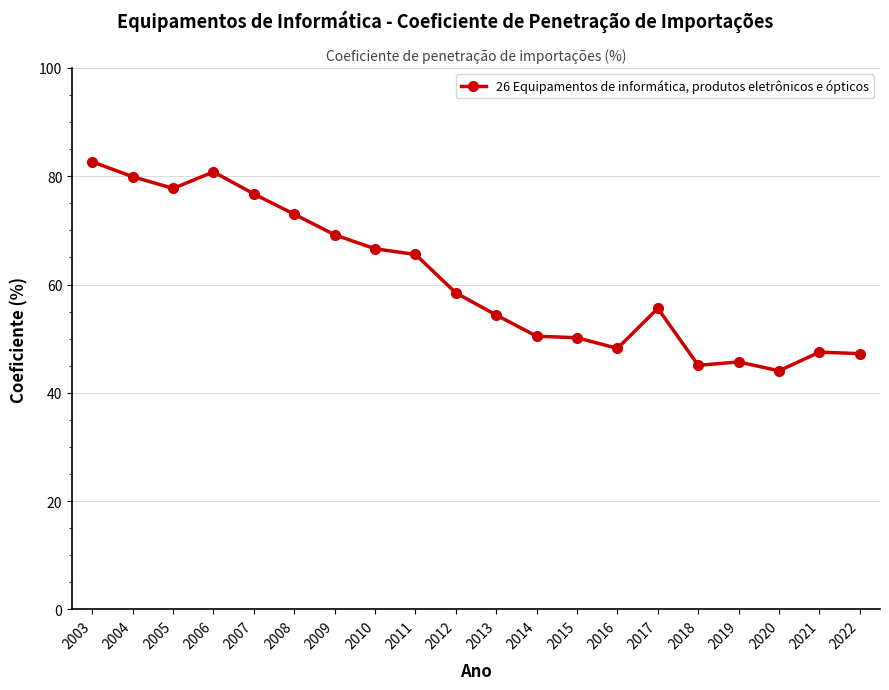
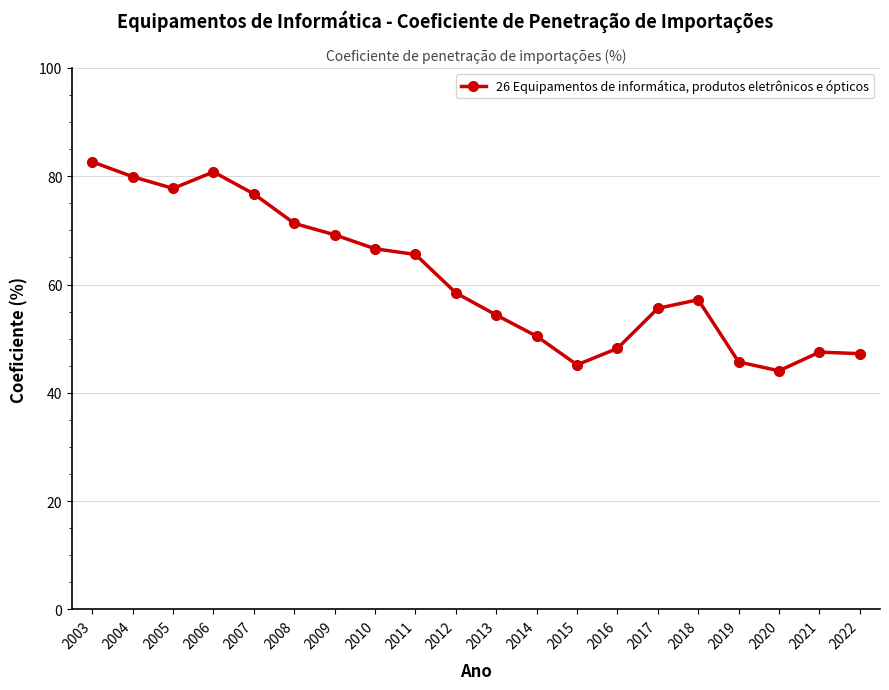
2008: 73 -> 71
2015: 50 -> 45
2018: 45 -> 57
